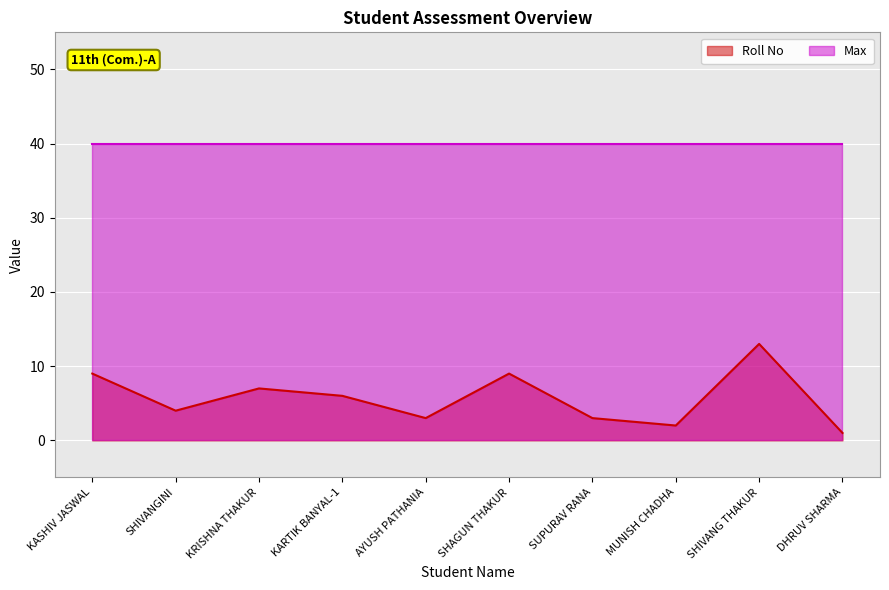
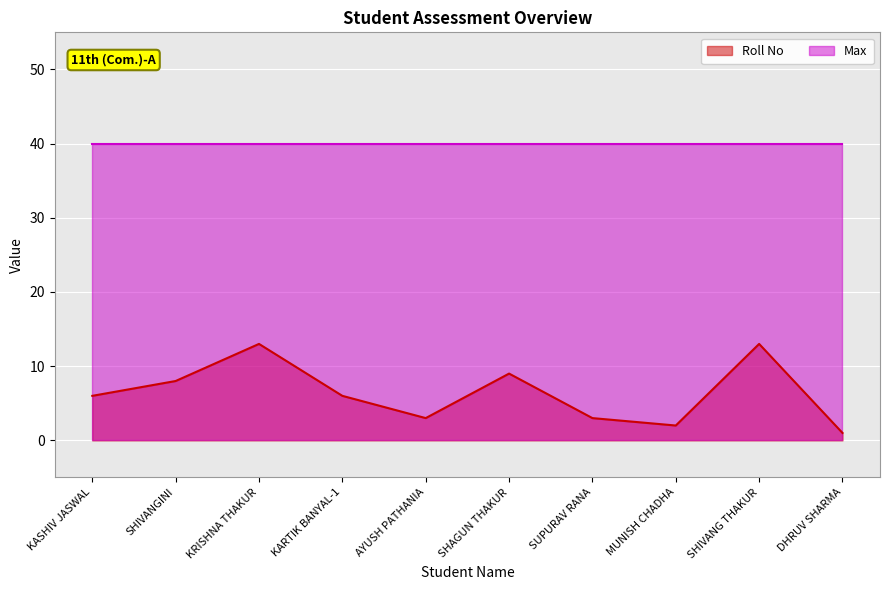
Roll No, KASHIV JASWAL: 9 -> 6
Roll No, SHIVANGINI: 4 -> 8
Roll No, KRISHNA THAKUR: 7 -> 13
